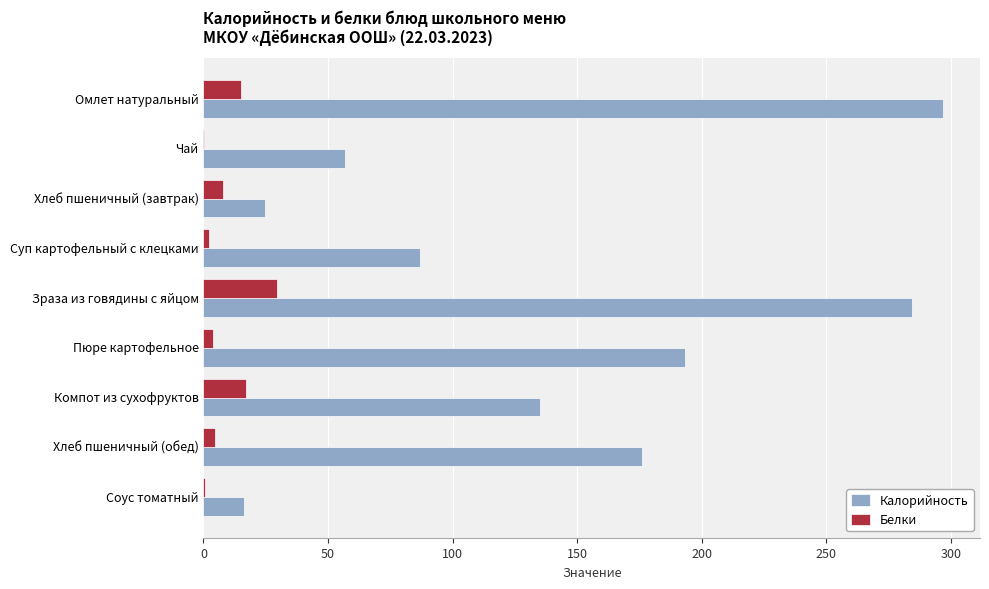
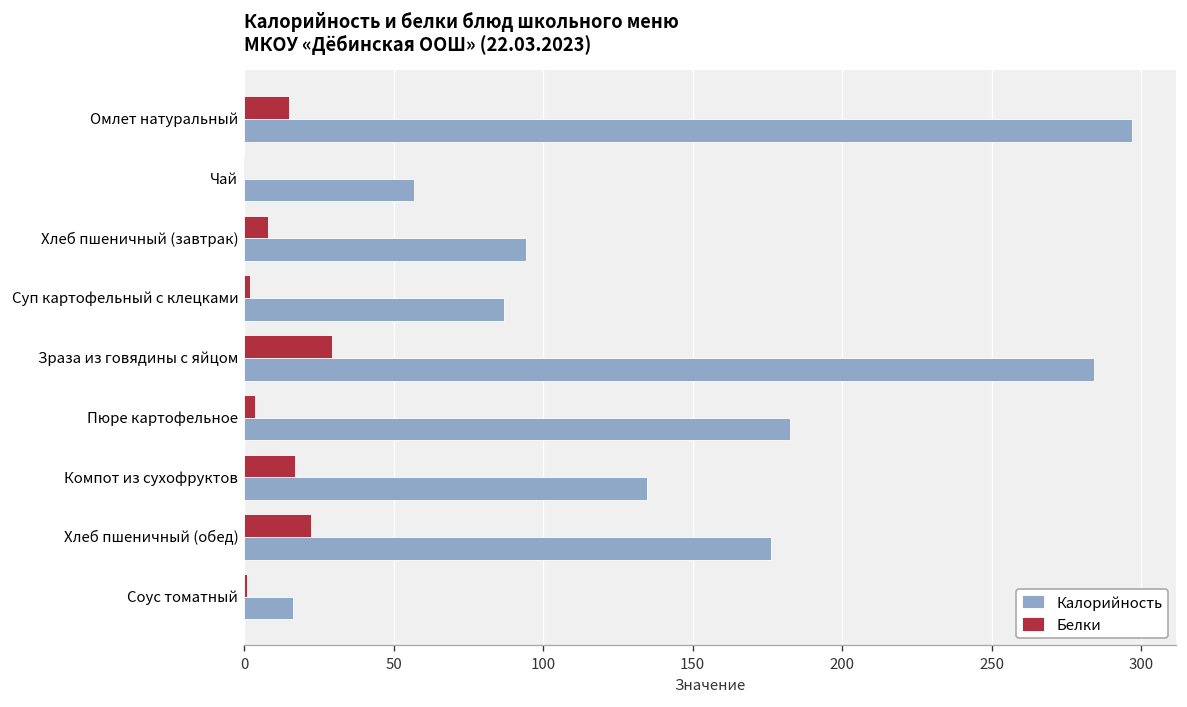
Калорийность, Хлеб пшеничный (завтрак): 25 -> 94
Калорийность, Пюре картофельное: 193 -> 183
Белки, Хлеб пшеничный (обед): 5 -> 22
